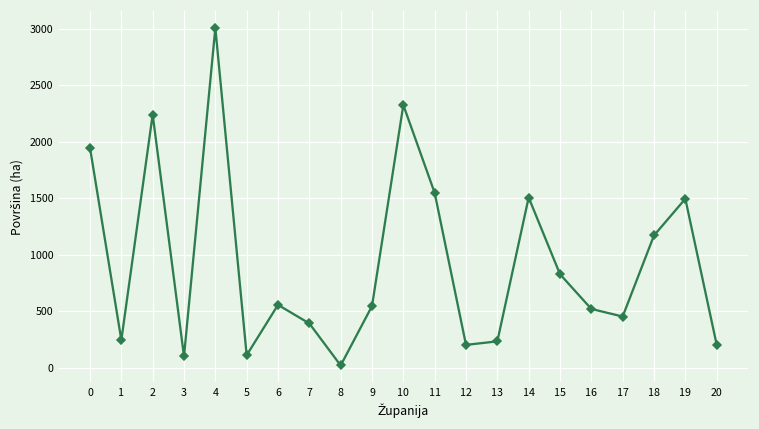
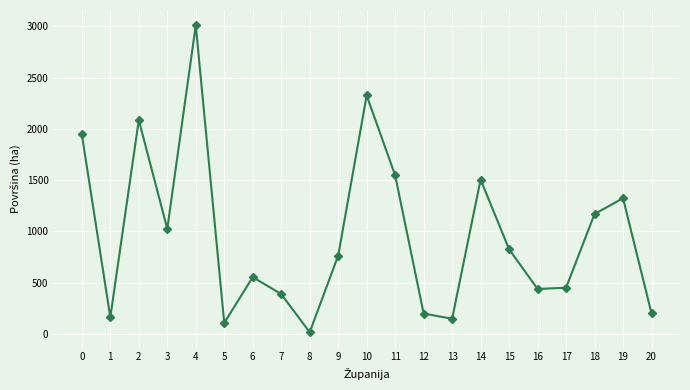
1: 240 -> 160
2: 2240 -> 2090
3: 100 -> 1030
9: 540 -> 760
13: 230 -> 150
16: 520 -> 440
19: 1490 -> 1320
